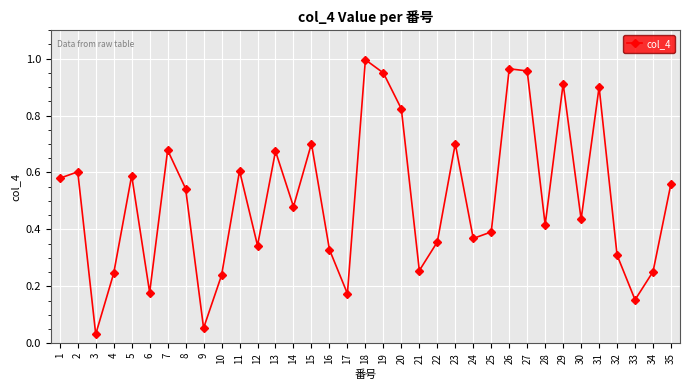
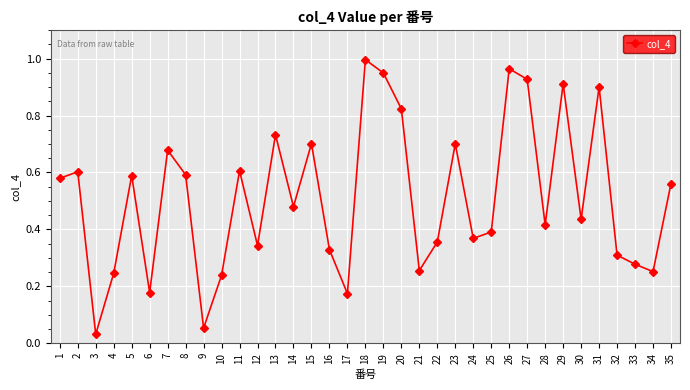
8: 0.54 -> 0.59
13: 0.67 -> 0.73
27: 0.96 -> 0.93
33: 0.15 -> 0.28
